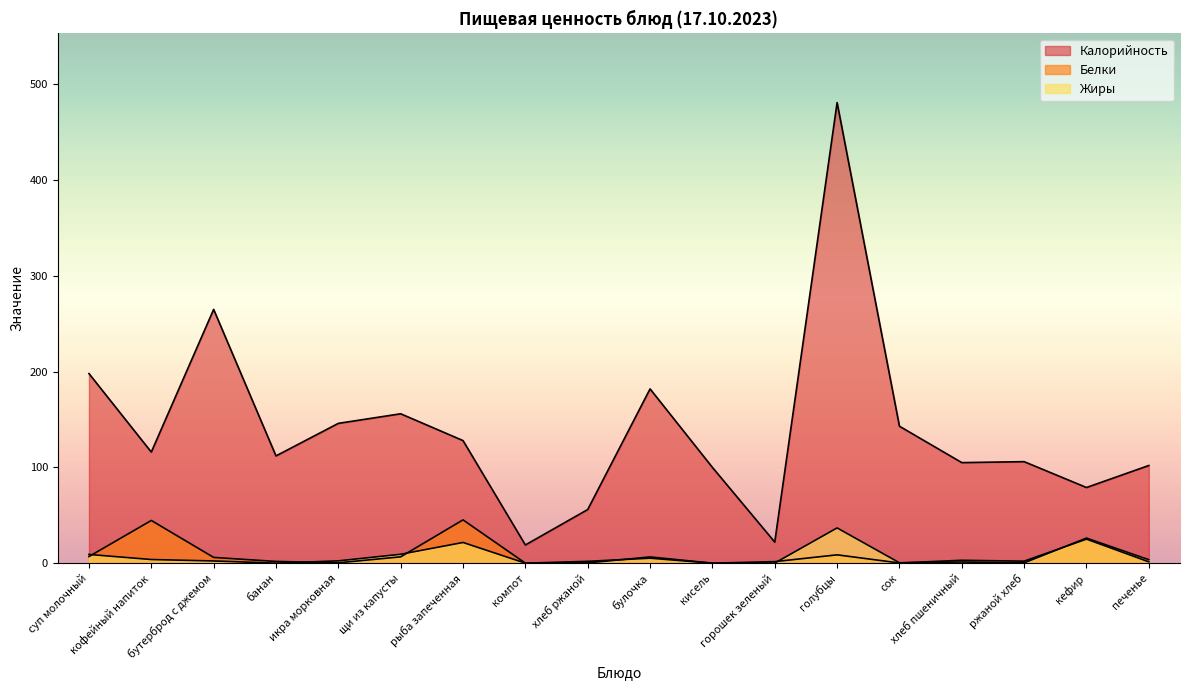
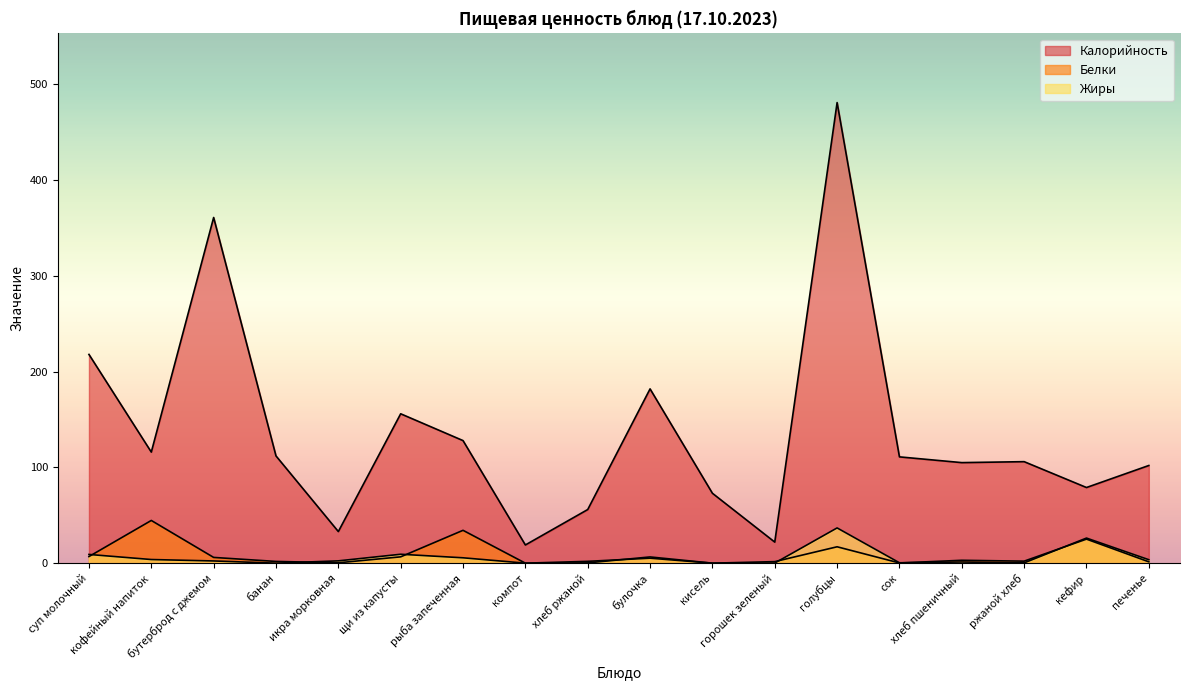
Калорийность, суп молочный: 200 -> 220
Калорийность, бутерброд с джемом: 270 -> 360
Калорийность, икра морковная: 150 -> 30
Белки, рыба запеченная: 50 -> 30
Жиры, рыба запеченная: 20 -> 10
Калорийность, кисель: 100 -> 70
Белки, голубцы: 10 -> 20
Калорийность, сок: 140 -> 110
